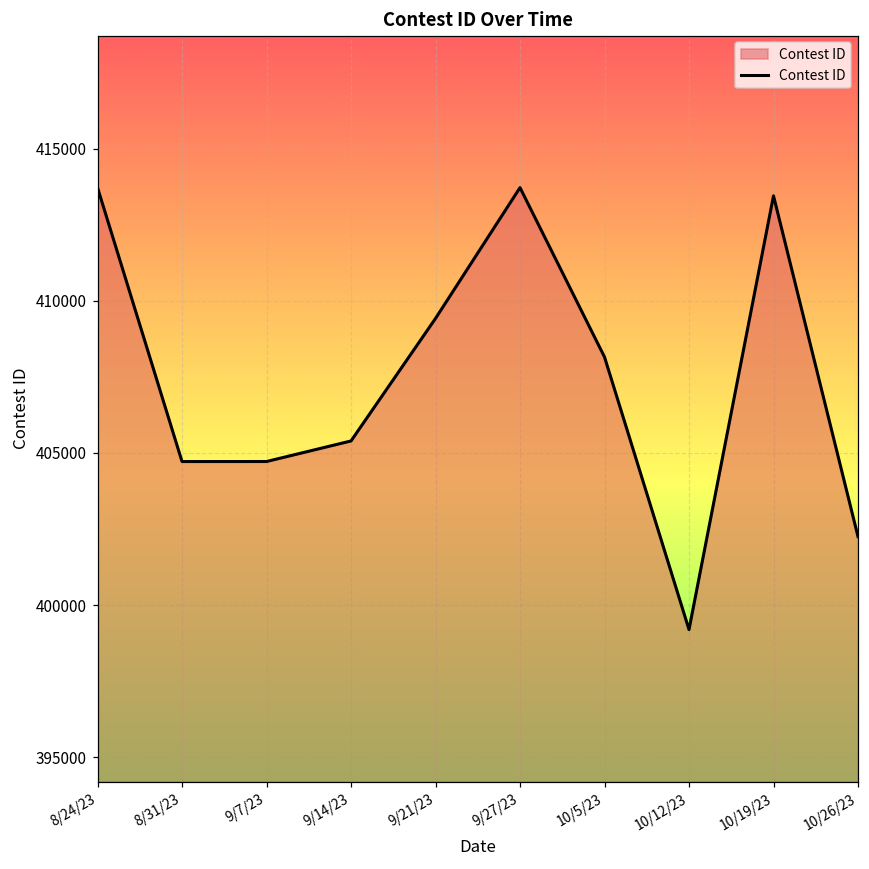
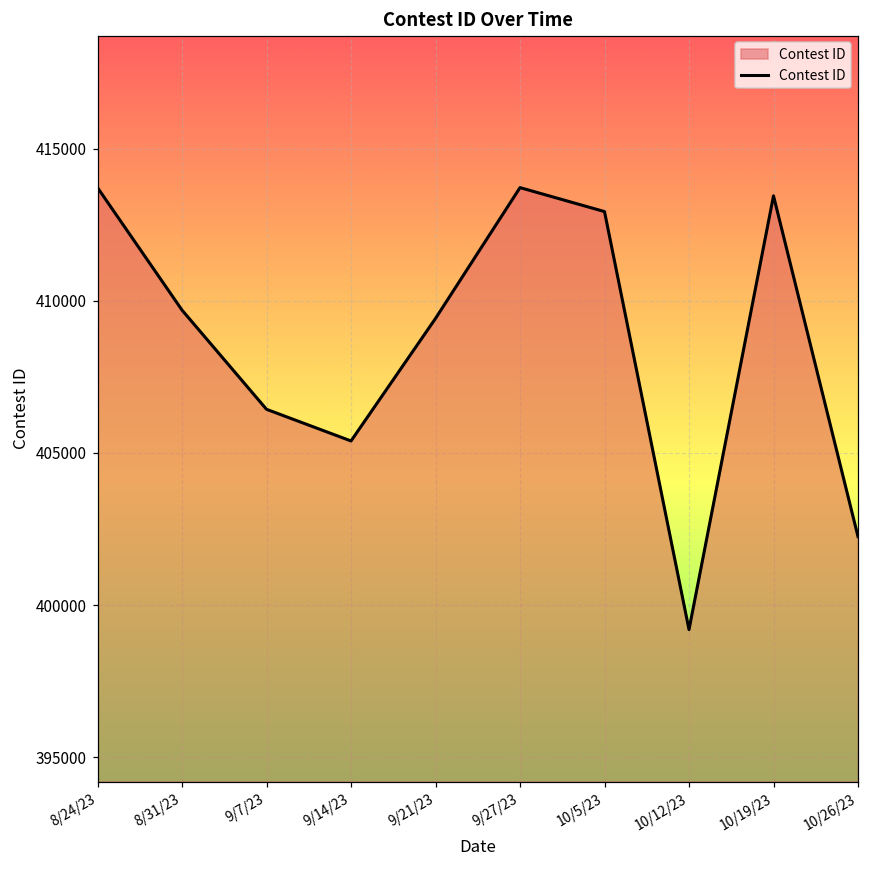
8/31/23: 404700 -> 409700
9/7/23: 404700 -> 406400
10/5/23: 408200 -> 412900
